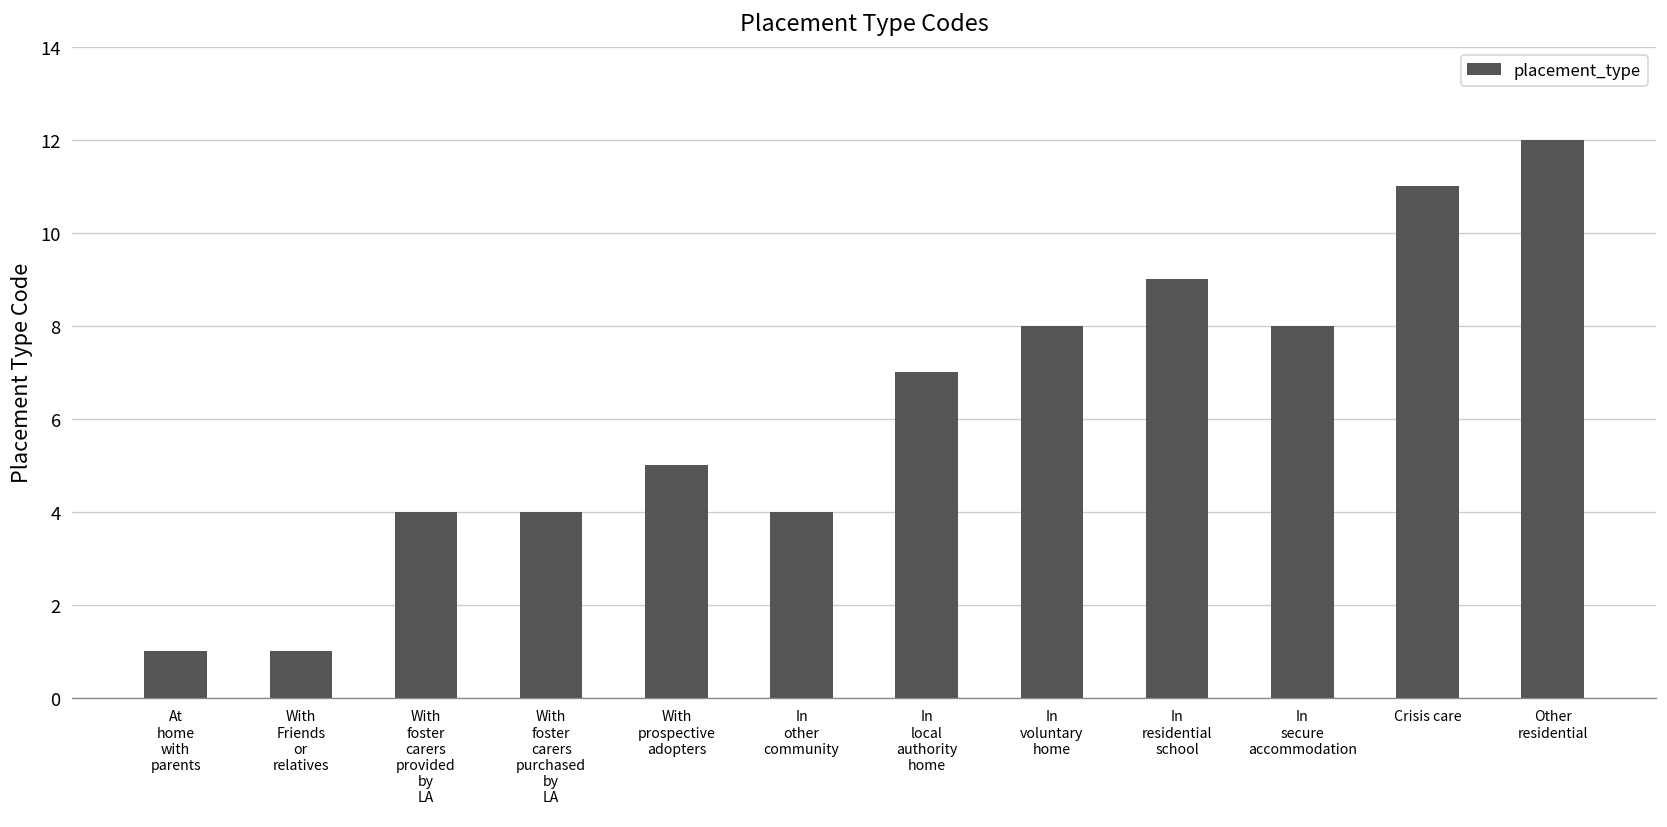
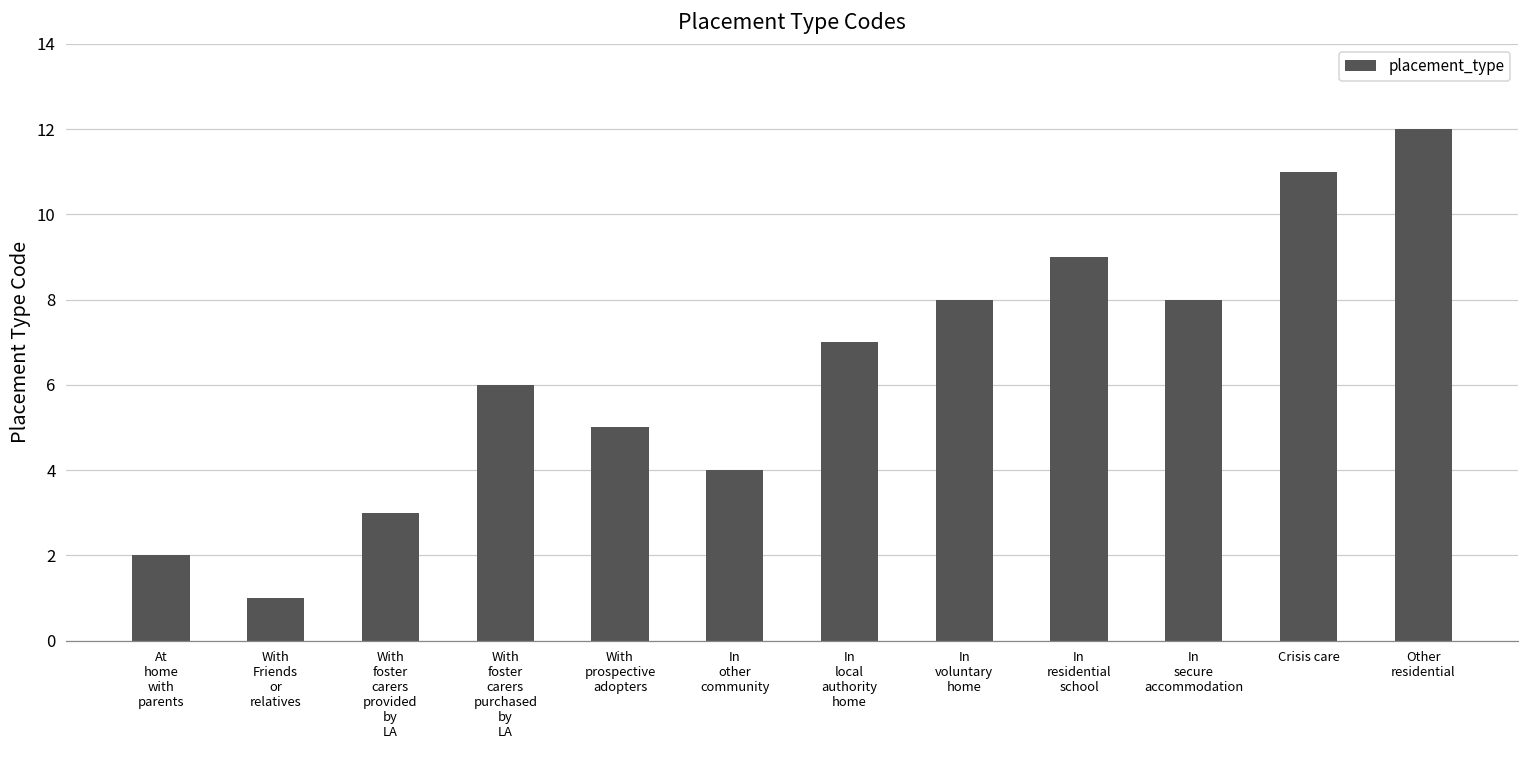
At home with parents: 1 -> 2
With foster carers provided by LA: 4 -> 3
With foster carers purchased by LA: 4 -> 6
